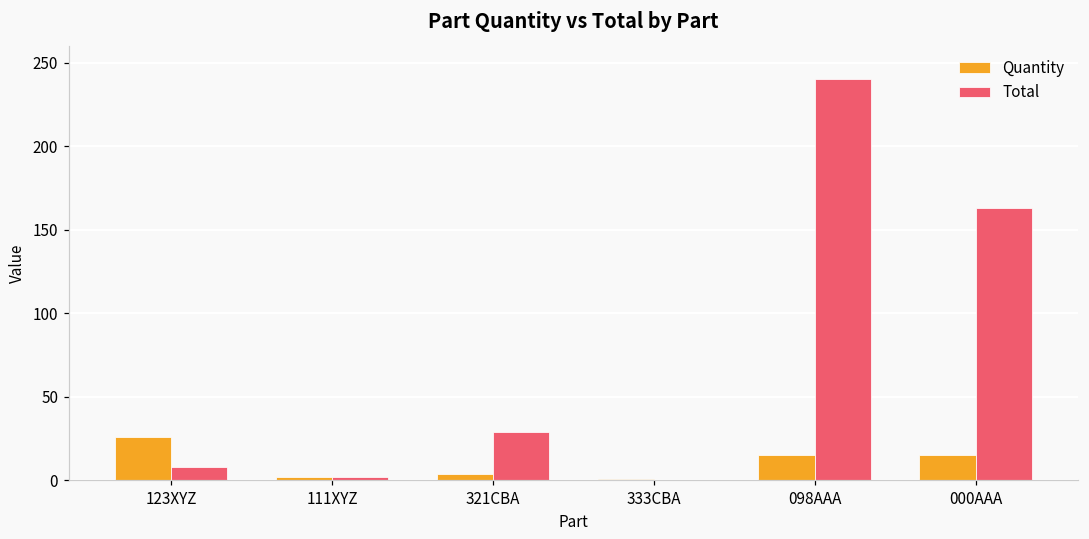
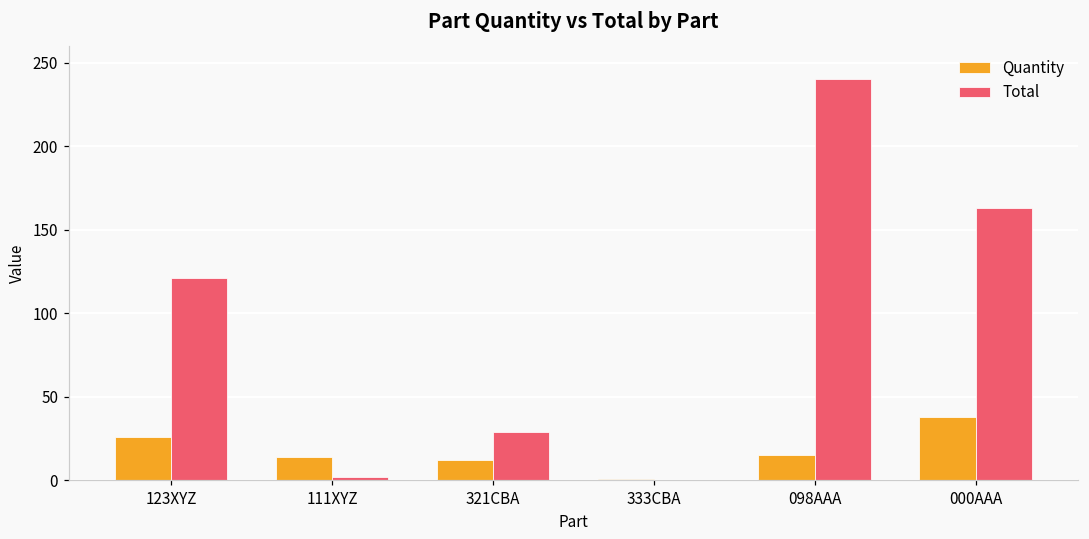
Total, 123XYZ: 8 -> 121
Quantity, 111XYZ: 2 -> 14
Quantity, 321CBA: 4 -> 12
Quantity, 000AAA: 15 -> 38
